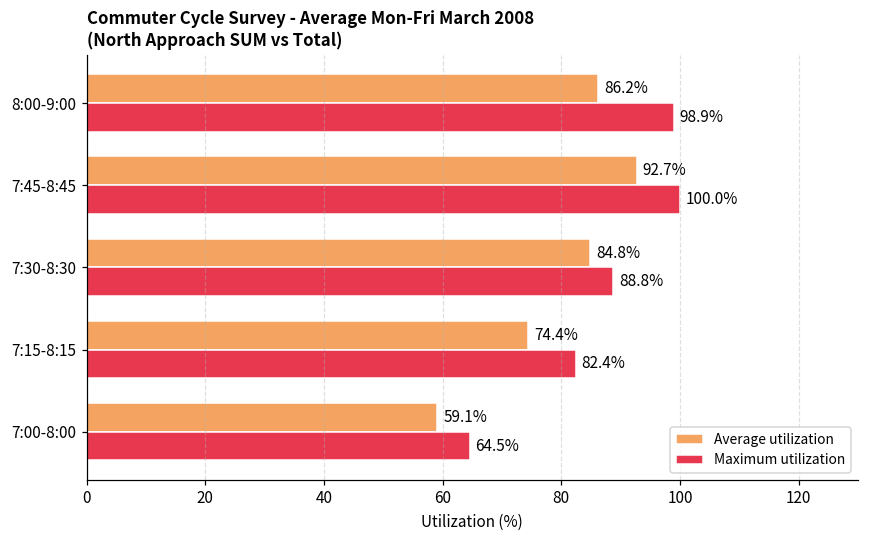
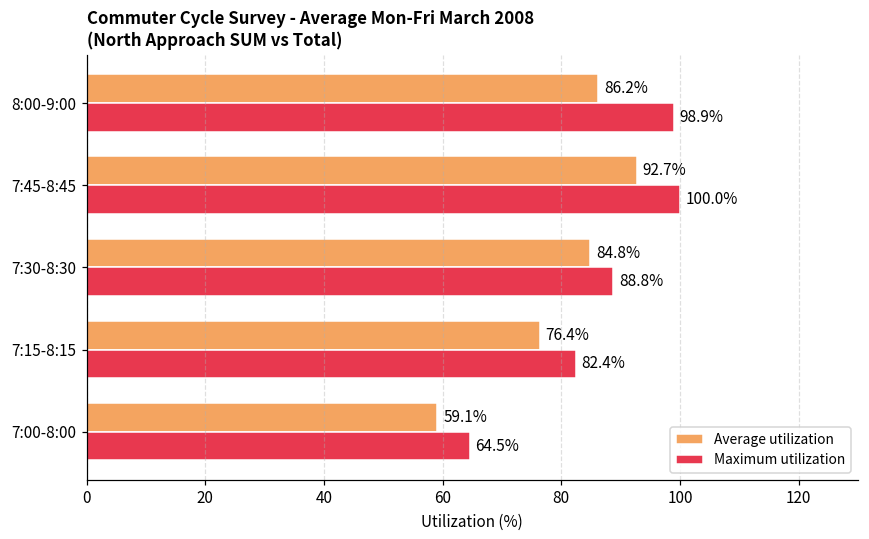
Average utilization, 7:15-8:15: 74.4% -> 76.4%
